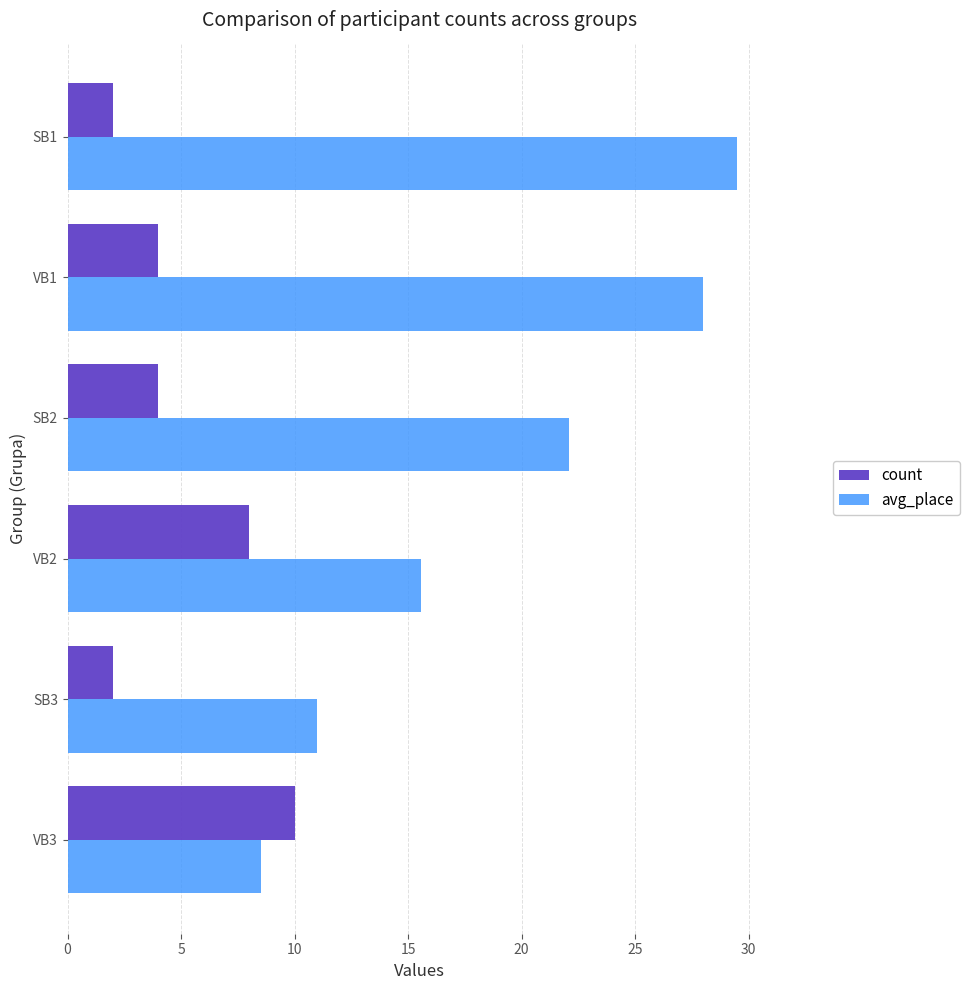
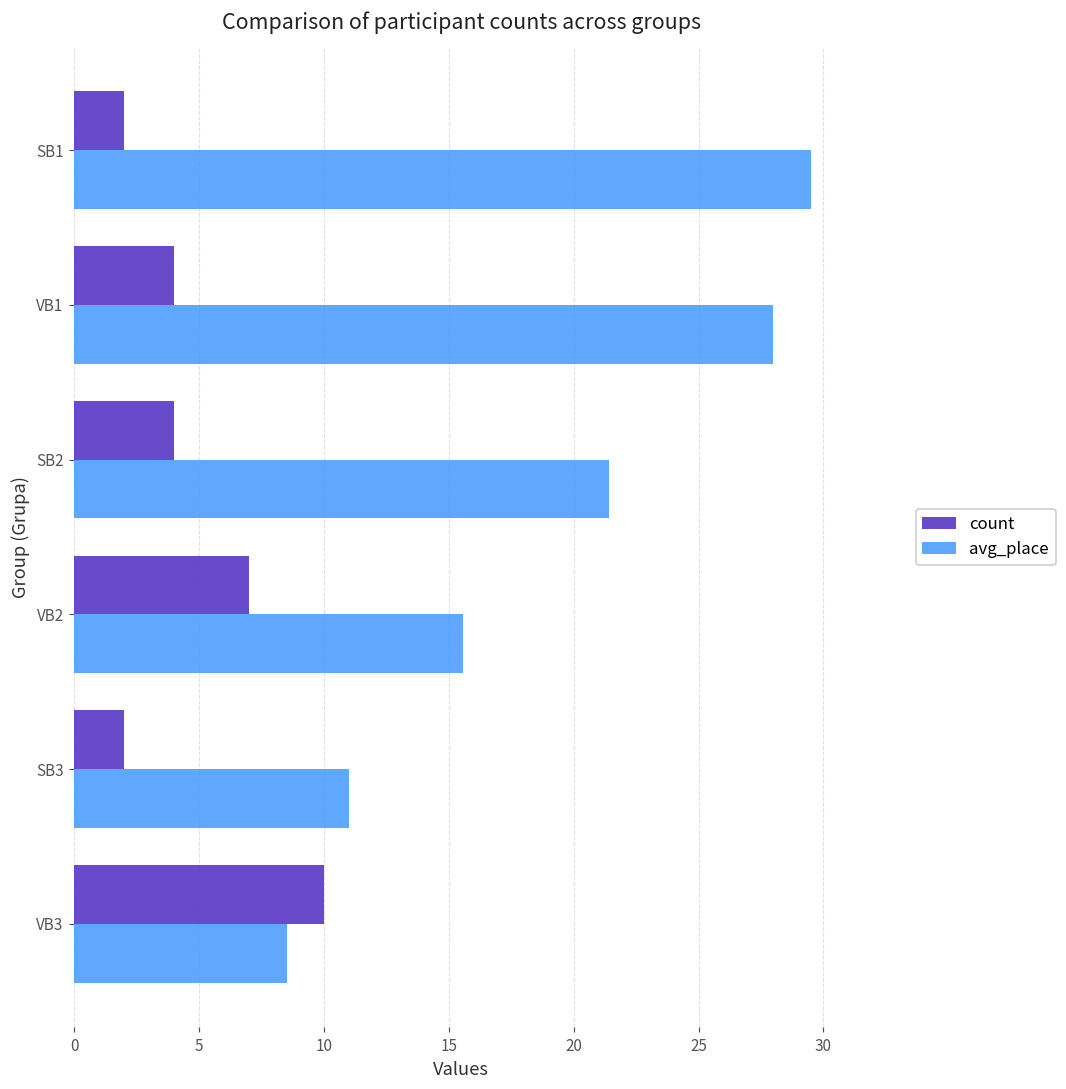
avg_place, SB2: 22.1 -> 21.4
count, VB2: 8 -> 7
